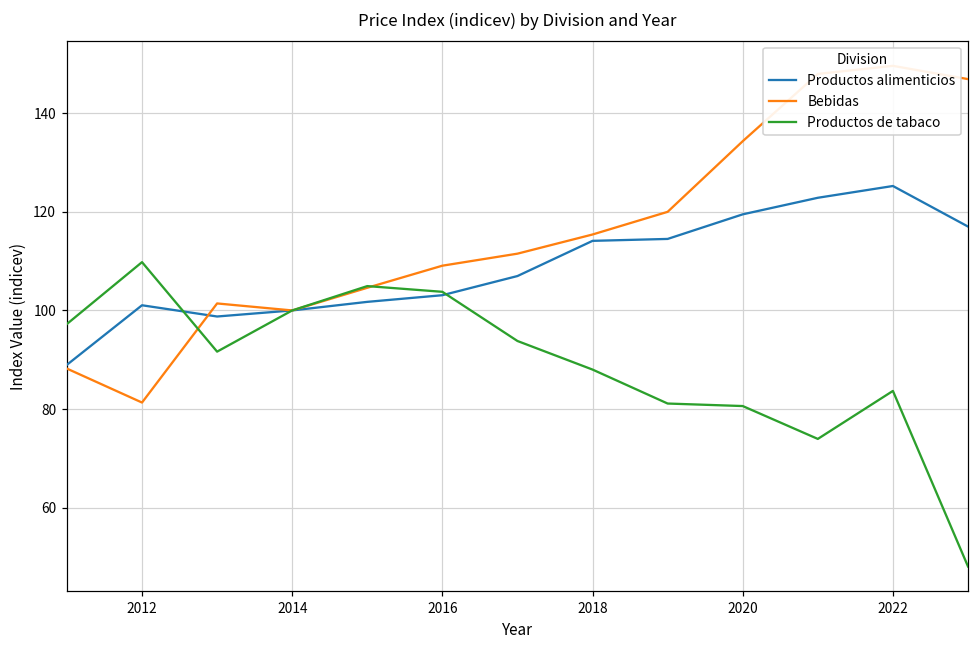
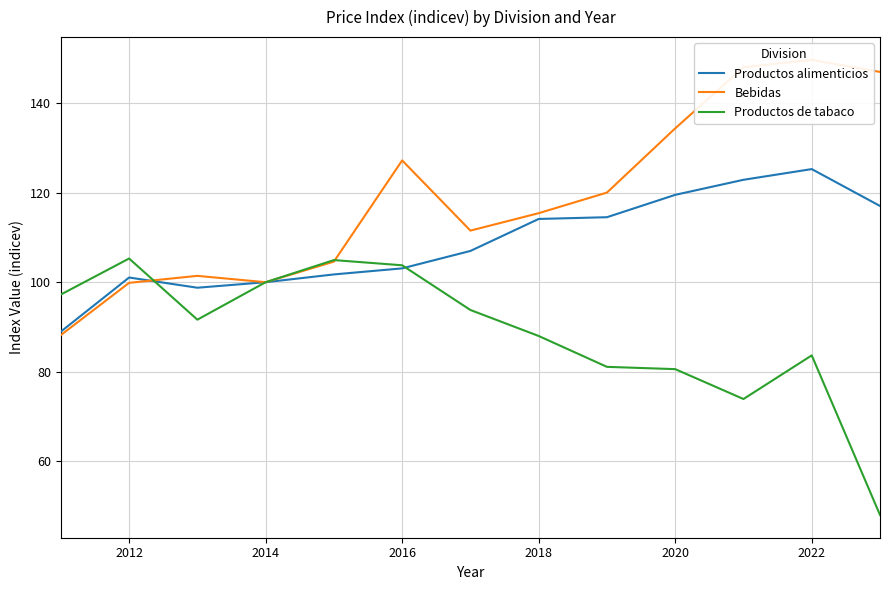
Bebidas, 2012: 81 -> 100
Productos de tabaco, 2012: 110 -> 105
Bebidas, 2016: 109 -> 127
